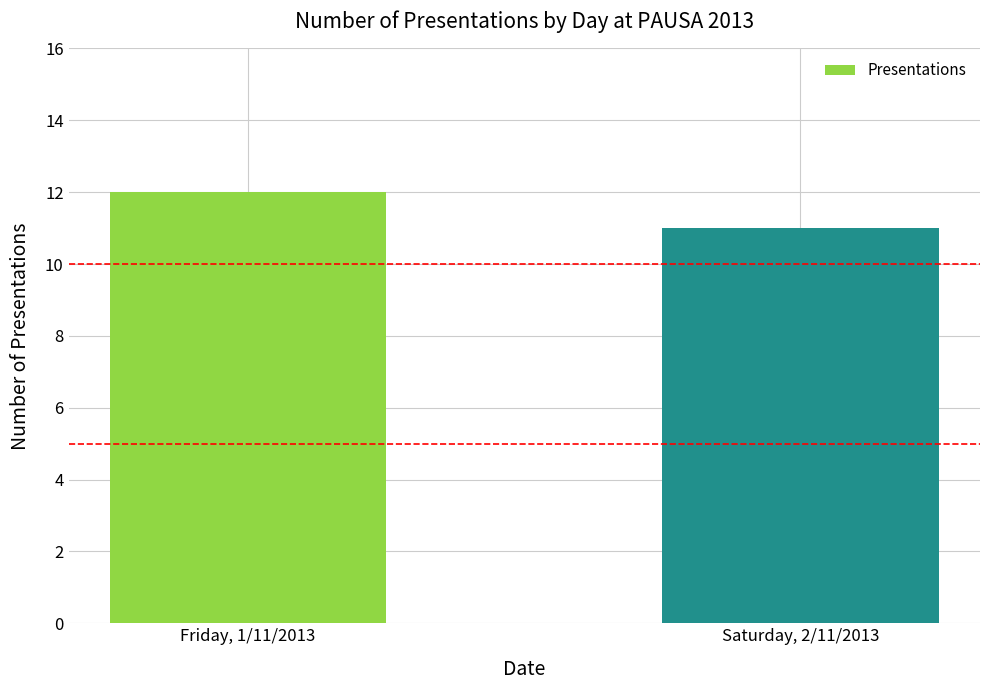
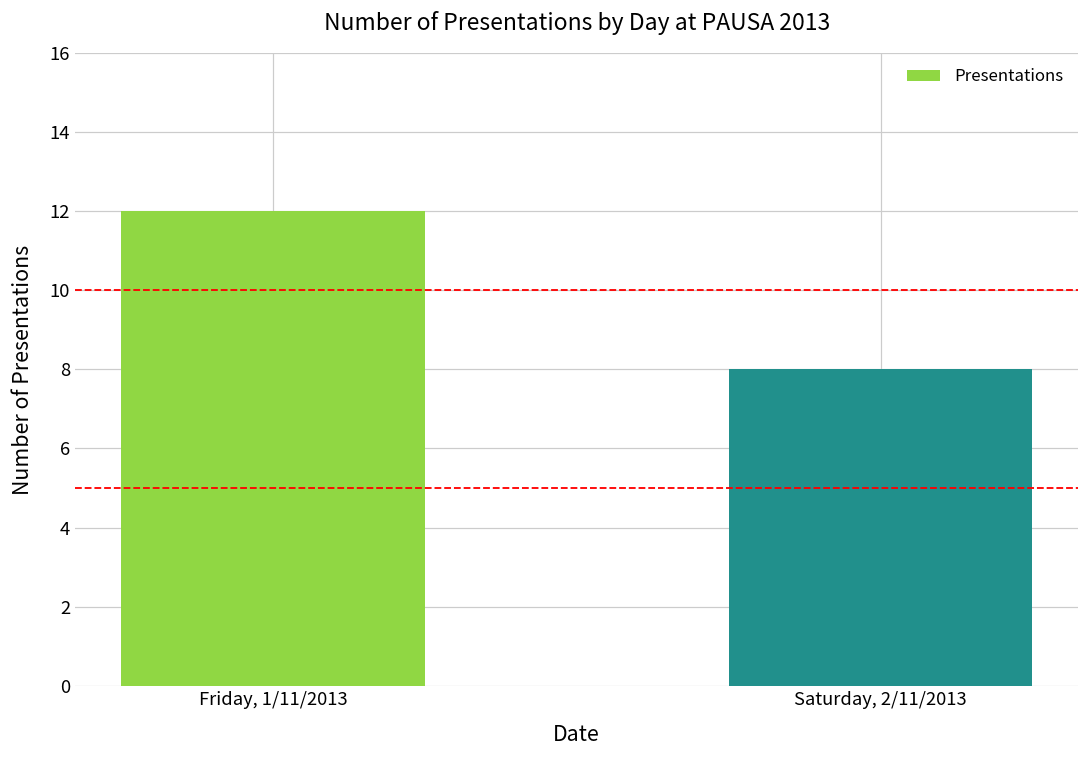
Saturday, 2/11/2013: 11 -> 8
